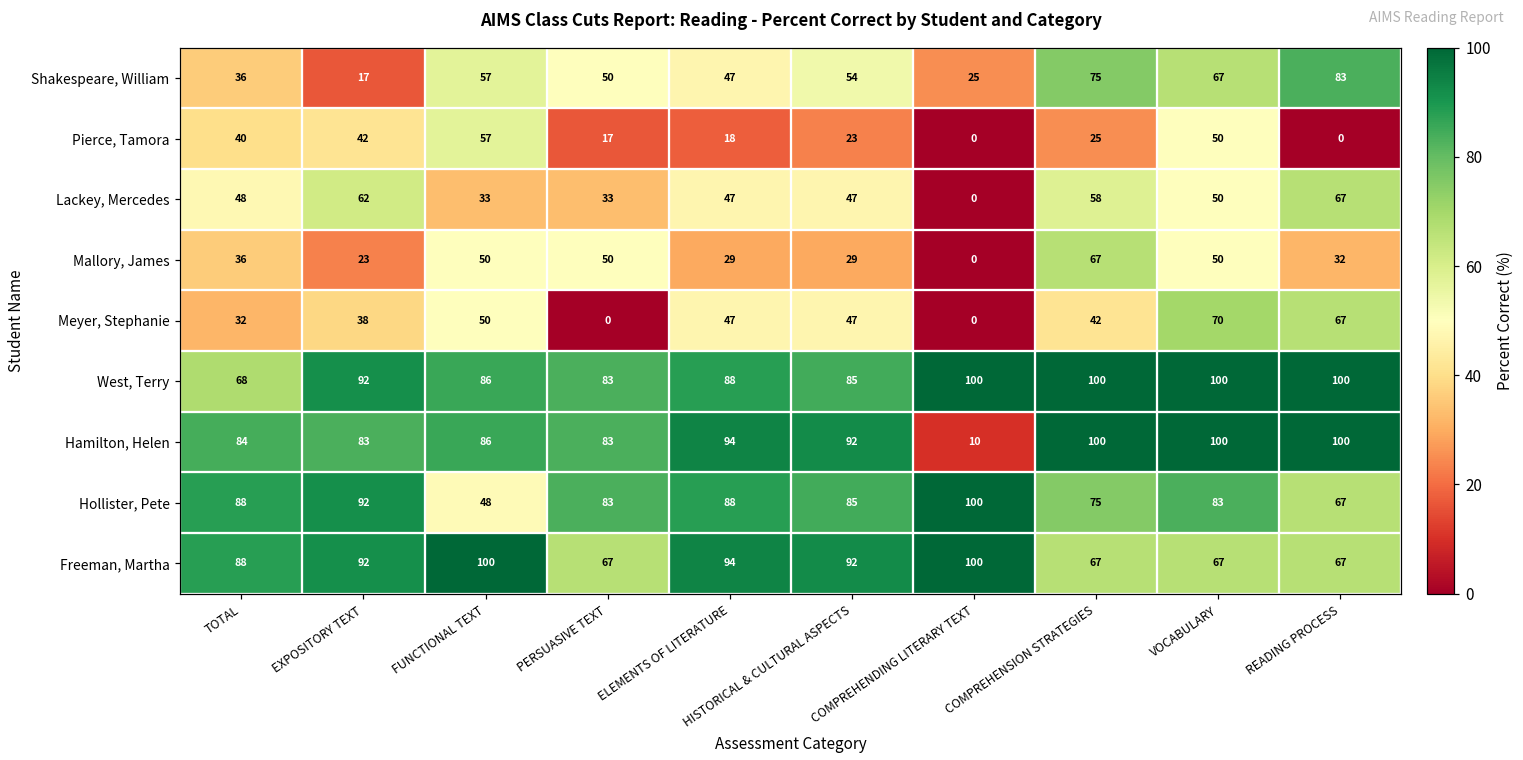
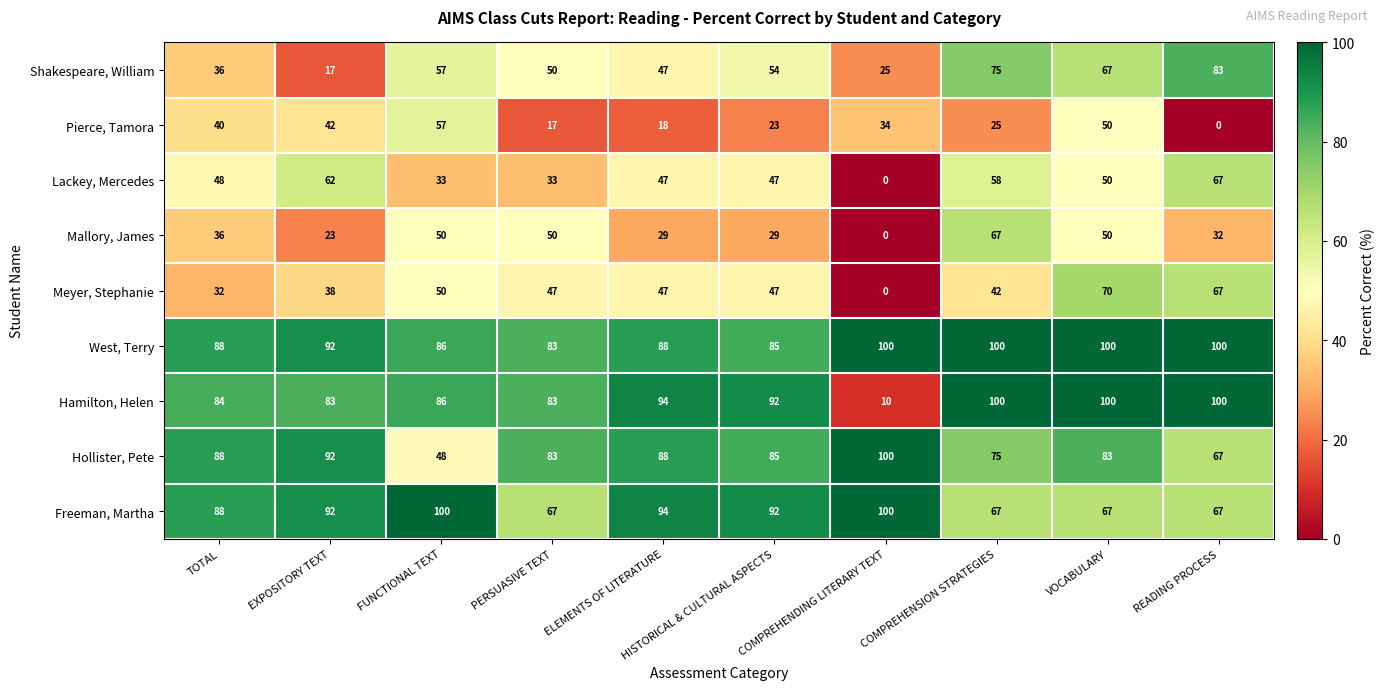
Pierce, Tamora, COMPREHENDING LITERARY TEXT: 0 -> 34
Meyer, Stephanie, PERSUASIVE TEXT: 0 -> 47
West, Terry, TOTAL: 68 -> 88
